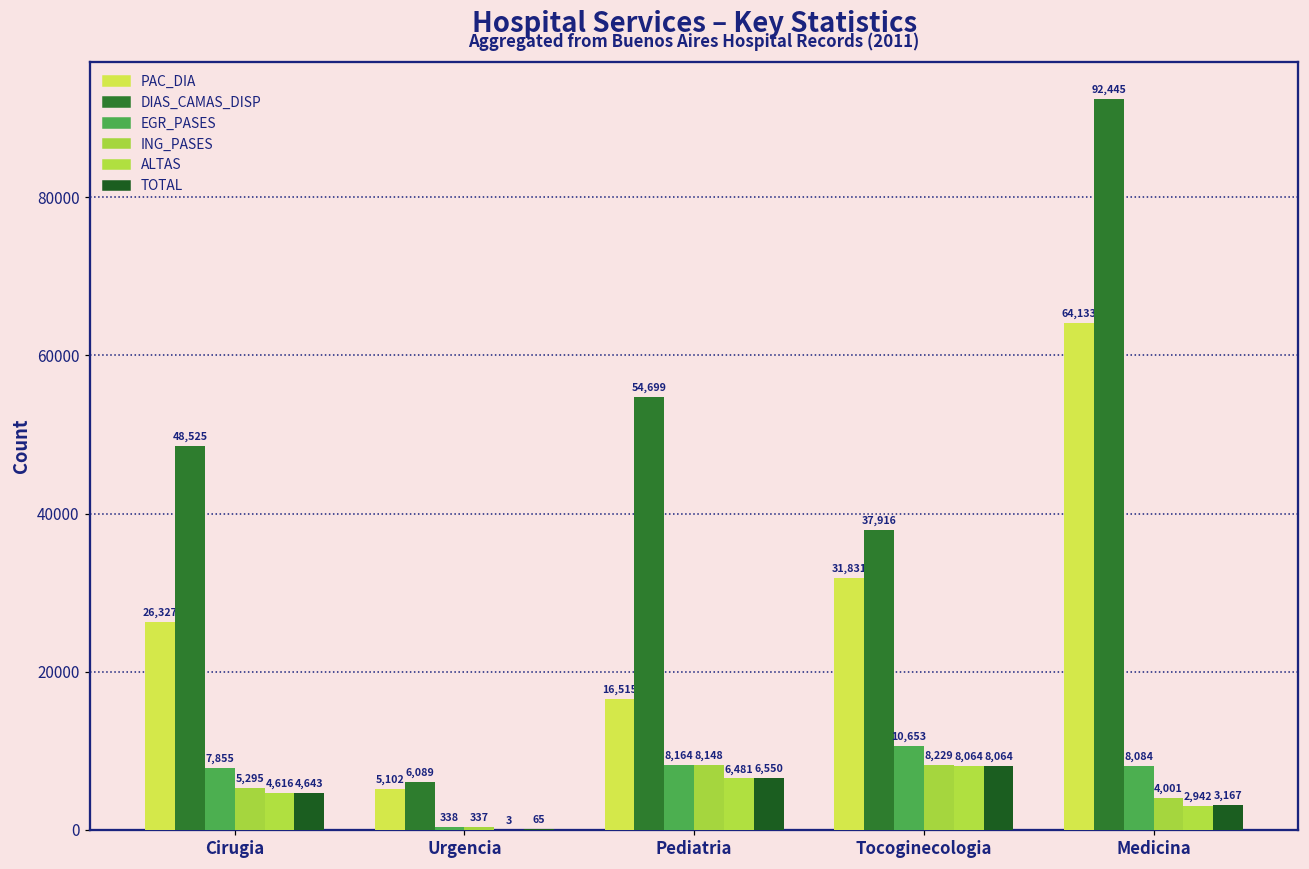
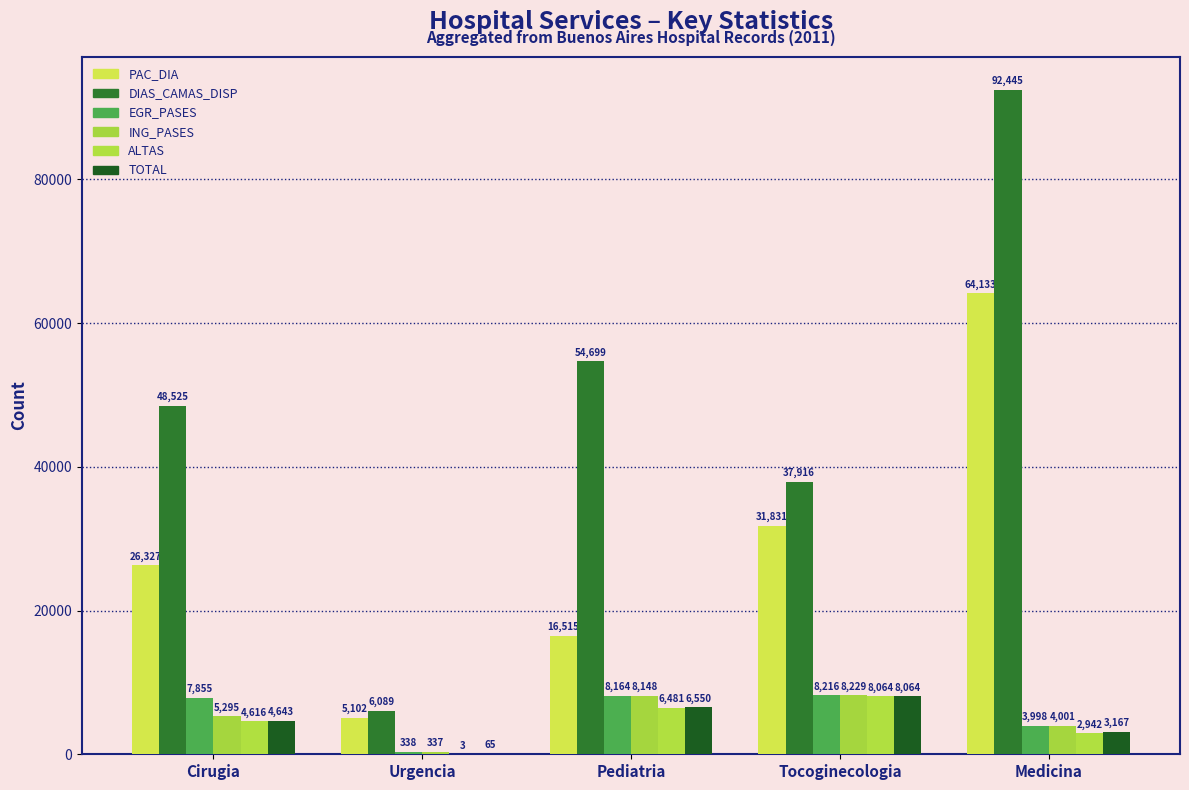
EGR_PASES, Tocoginecologia: 10,653 -> 8,216
EGR_PASES, Medicina: 8,084 -> 3,998
